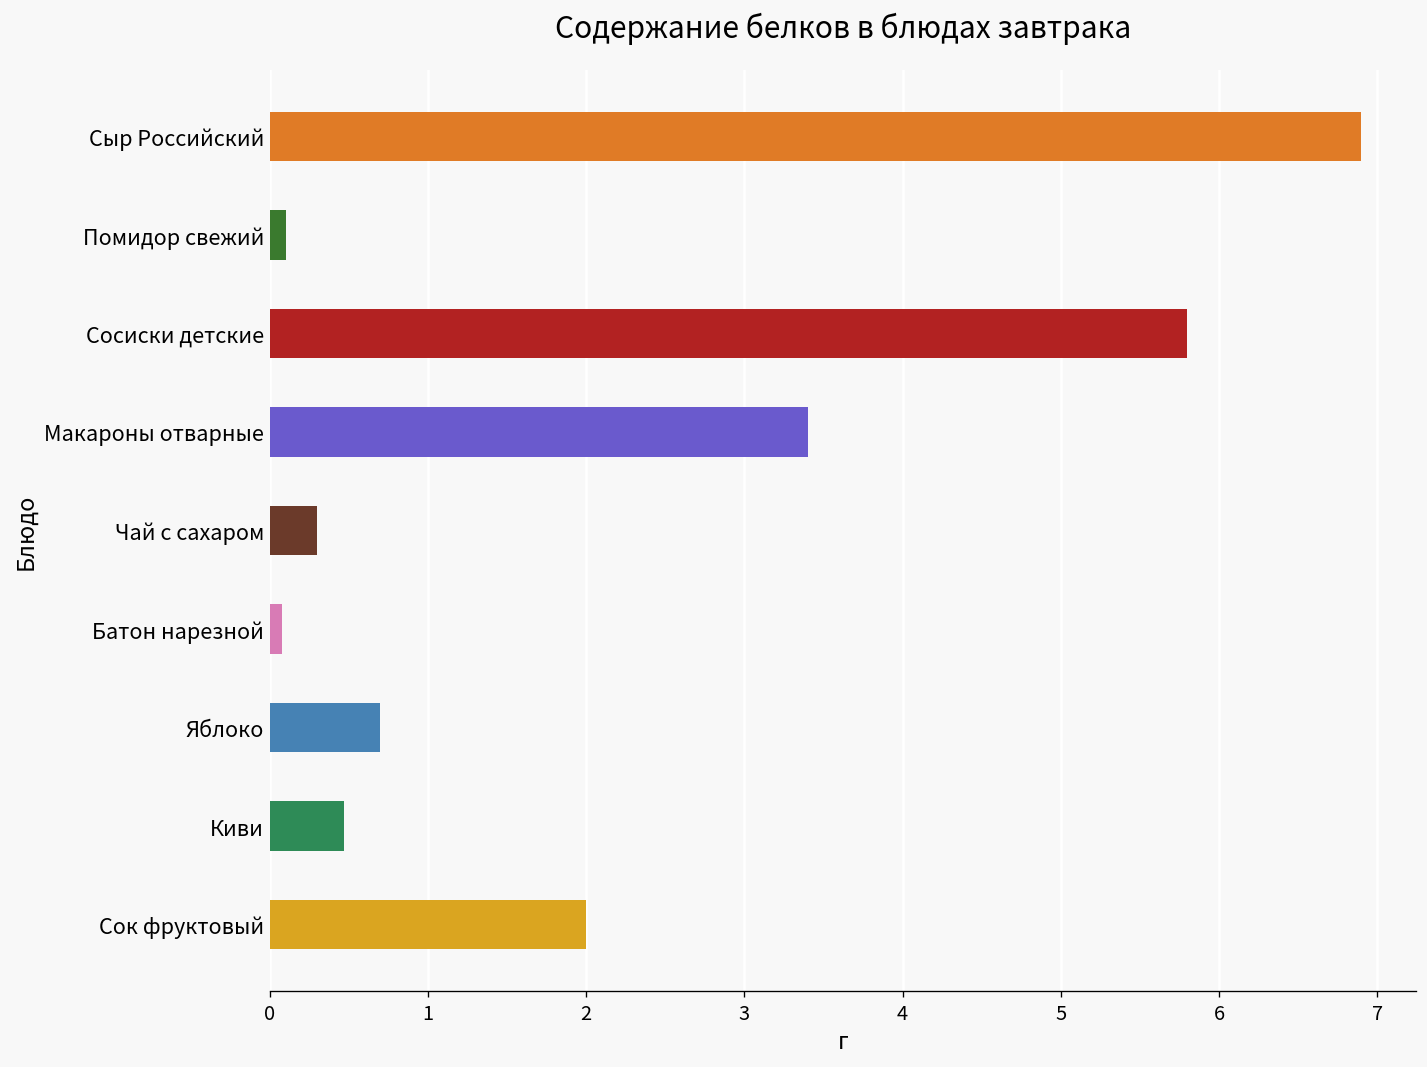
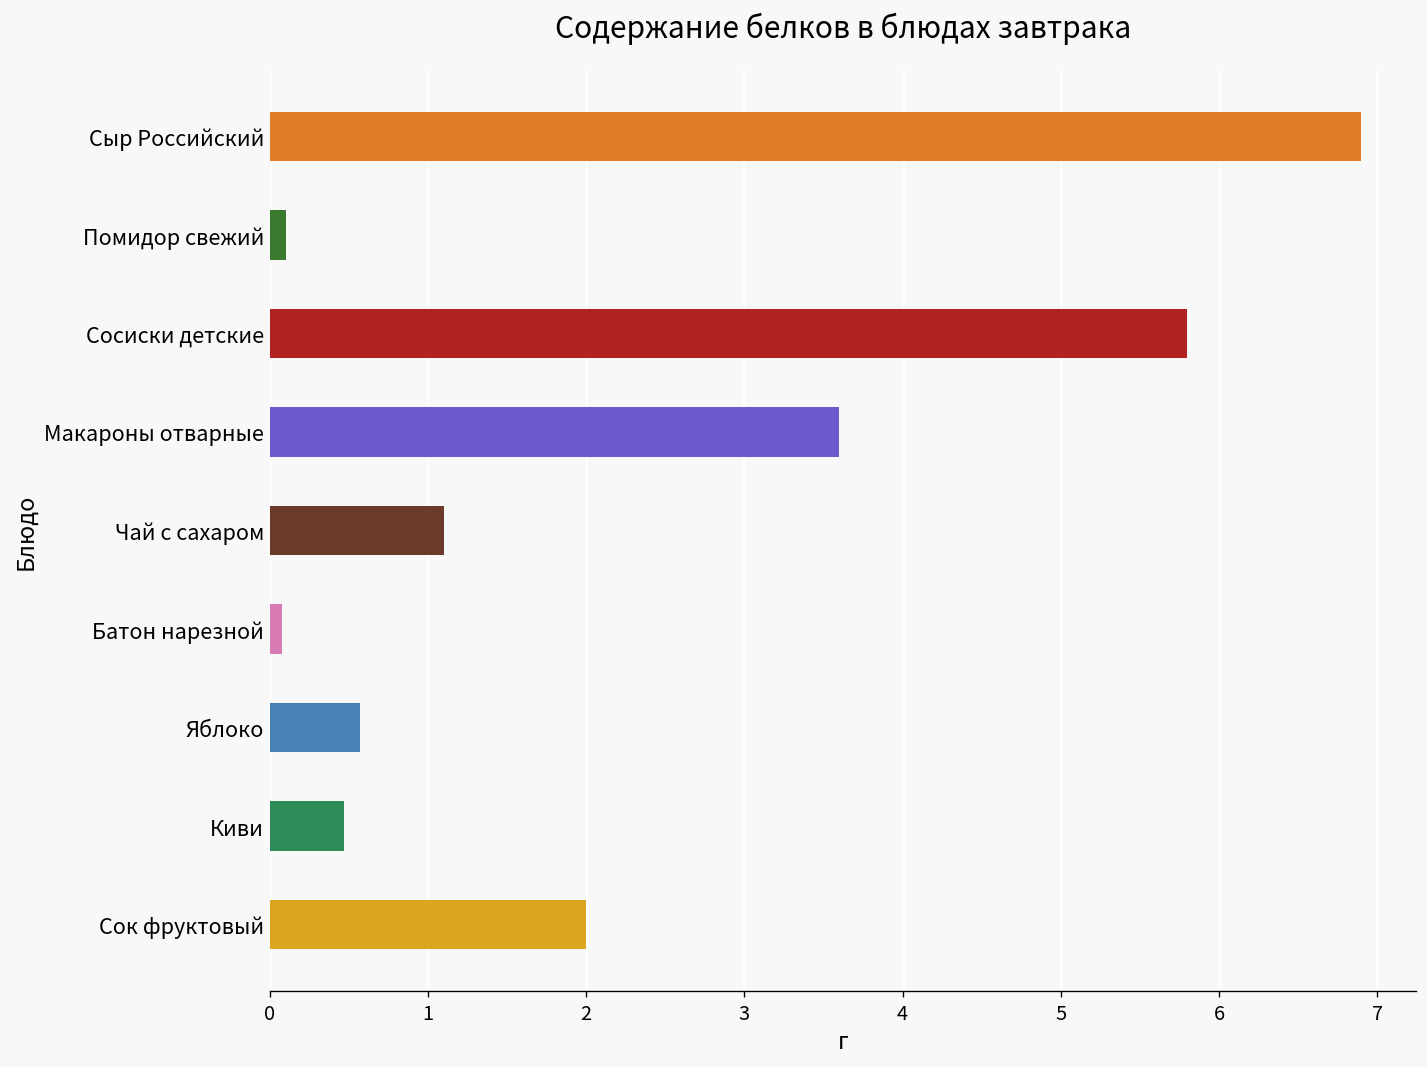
Макароны отварные: 3.4 -> 3.6
Чай с сахаром: 0.3 -> 1.1
Яблоко: 0.70 -> 0.57
